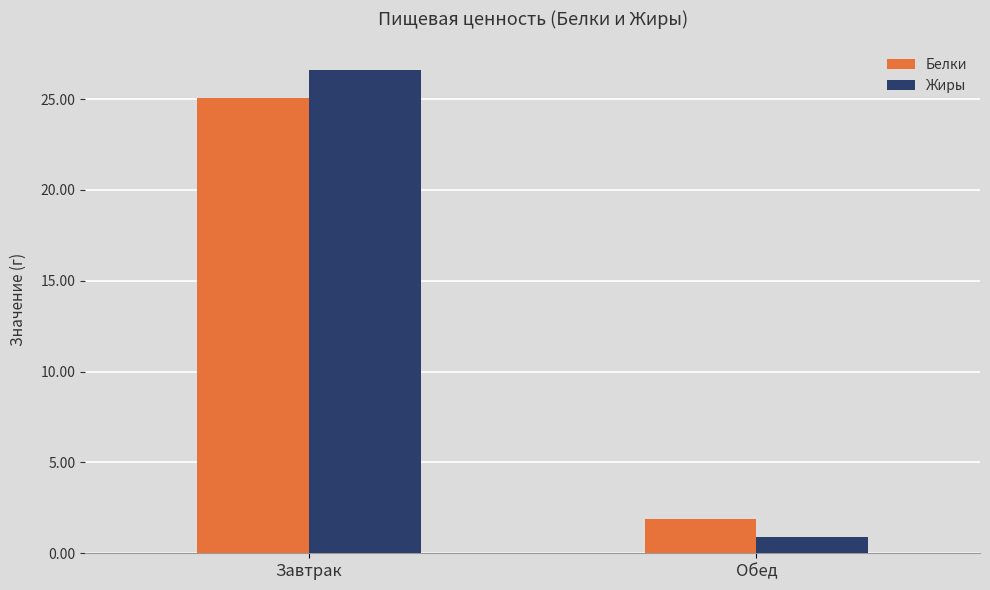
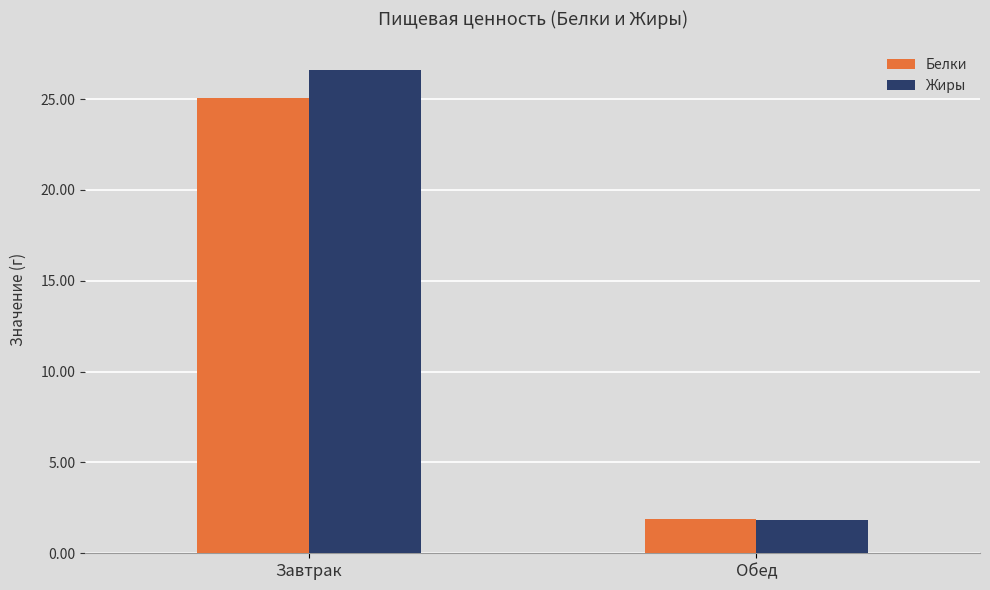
Жиры, Обед: 0.9 -> 1.8
